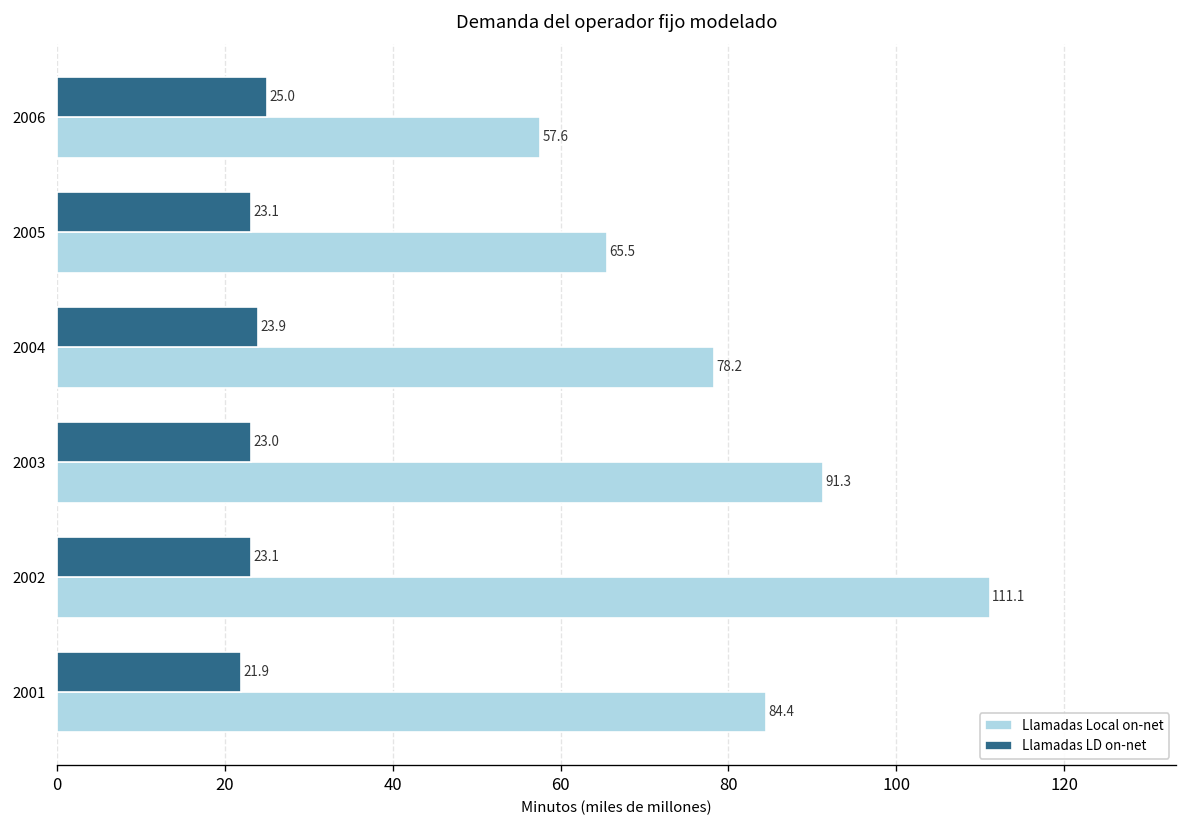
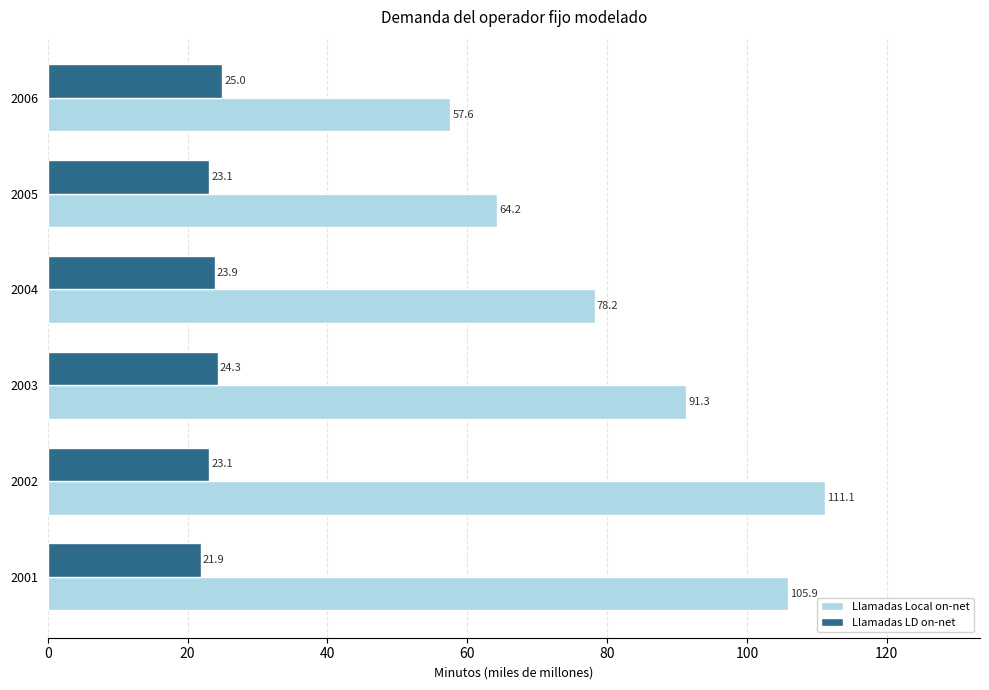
Llamadas Local on-net, 2005: 65.5 -> 64.2
Llamadas LD on-net, 2003: 23.0 -> 24.3
Llamadas Local on-net, 2001: 84.4 -> 105.9
